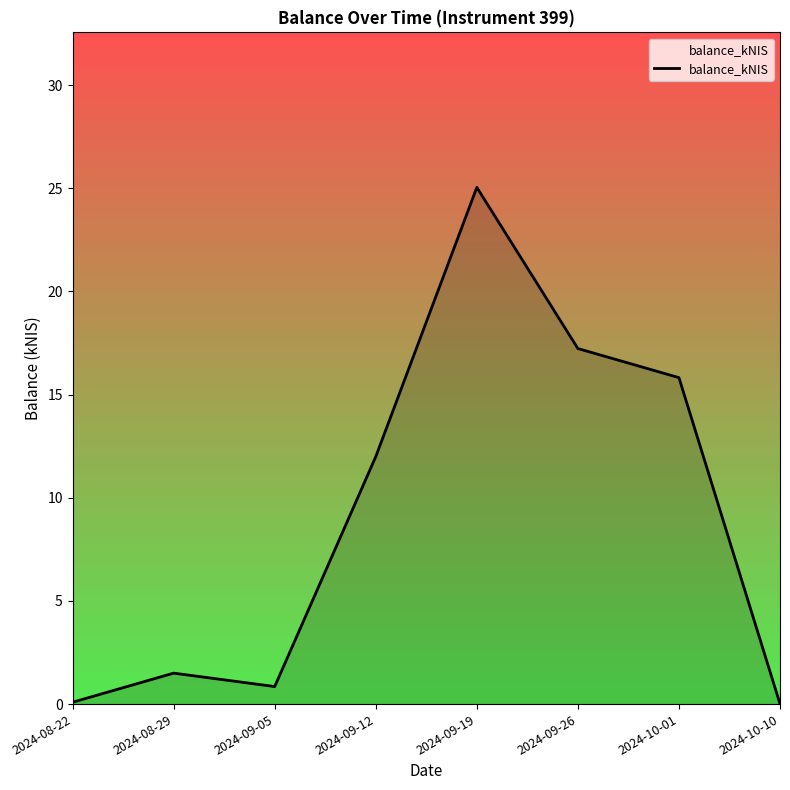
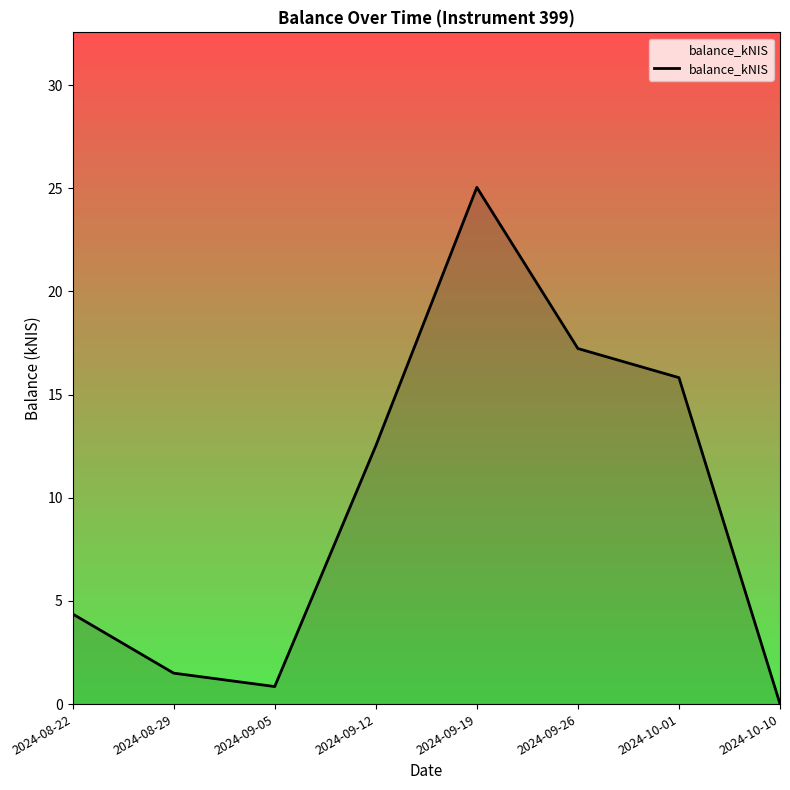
2024-08-22: 0.1 -> 4.4
2024-09-12: 12.0 -> 12.5
